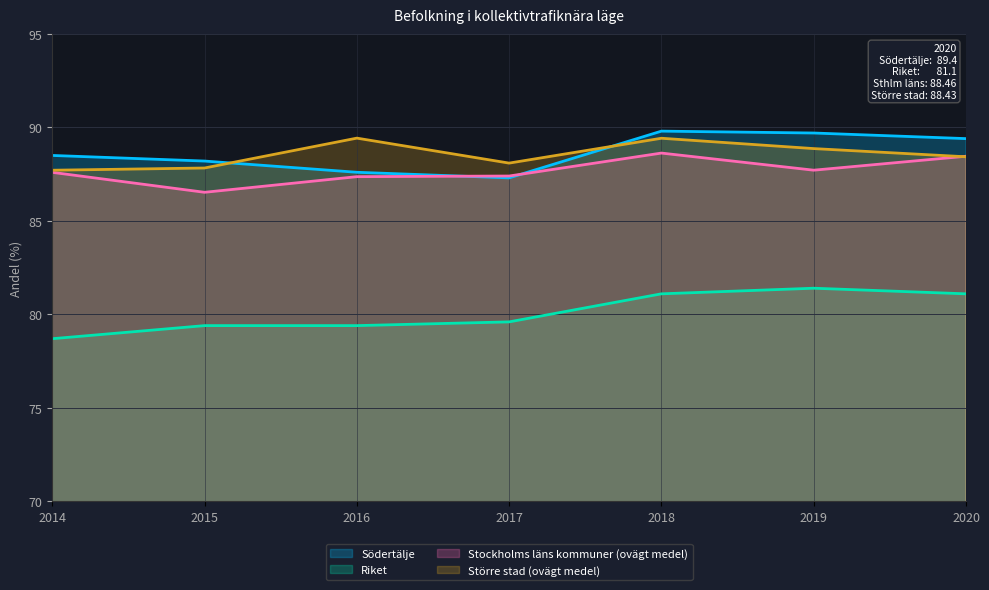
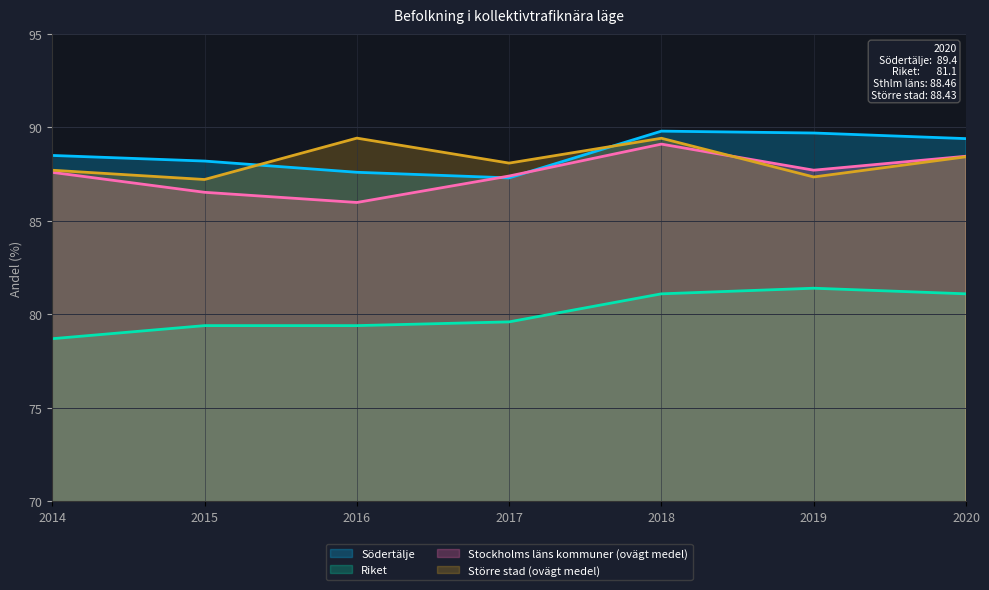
Större stad (ovägt medel), 2015: 87.8 -> 87.2
Stockholms läns kommuner (ovägt medel), 2016: 87.4 -> 86.0
Stockholms läns kommuner (ovägt medel), 2018: 88.6 -> 89.1
Större stad (ovägt medel), 2019: 88.9 -> 87.3
